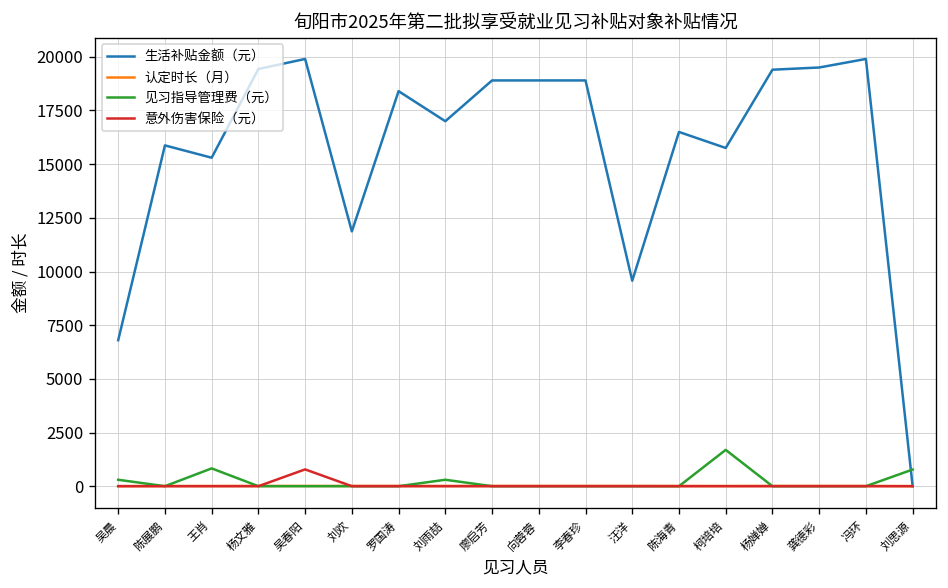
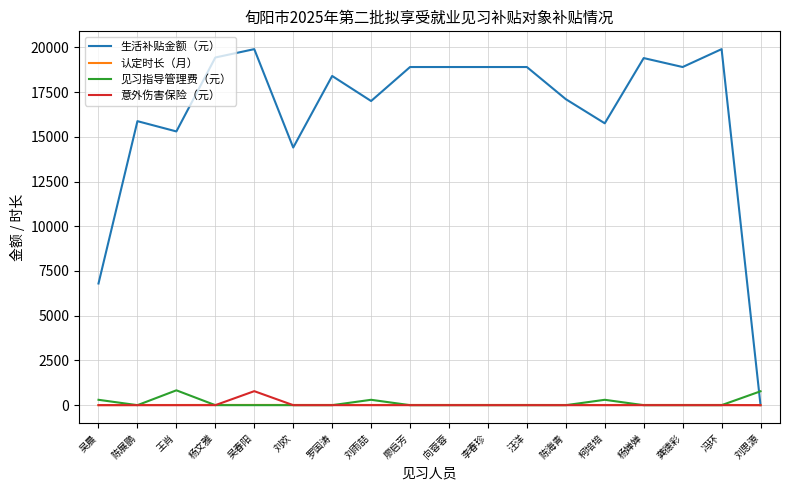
生活补贴金额（元）, 刘欢: 11900 -> 14400
生活补贴金额（元）, 汪洋: 9600 -> 18900
生活补贴金额（元）, 陈海青: 16500 -> 17100
见习指导管理费（元）, 柯培培: 1700 -> 300
生活补贴金额（元）, 龚德彩: 19500 -> 18900
